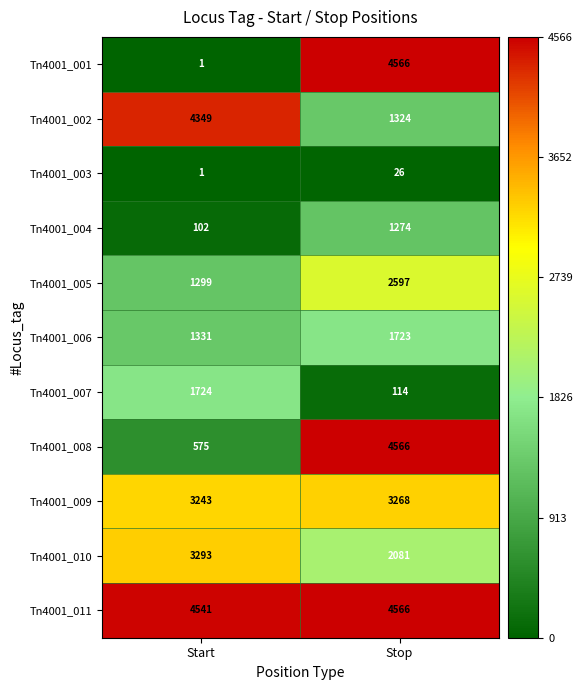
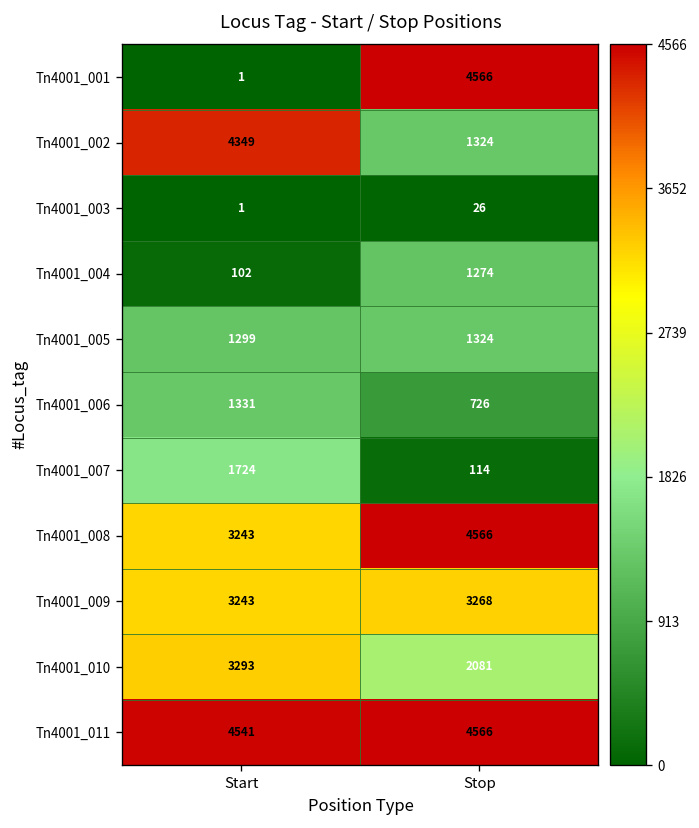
Tn4001_005, Stop: 2597 -> 1324
Tn4001_006, Stop: 1723 -> 726
Tn4001_008, Start: 575 -> 3243
